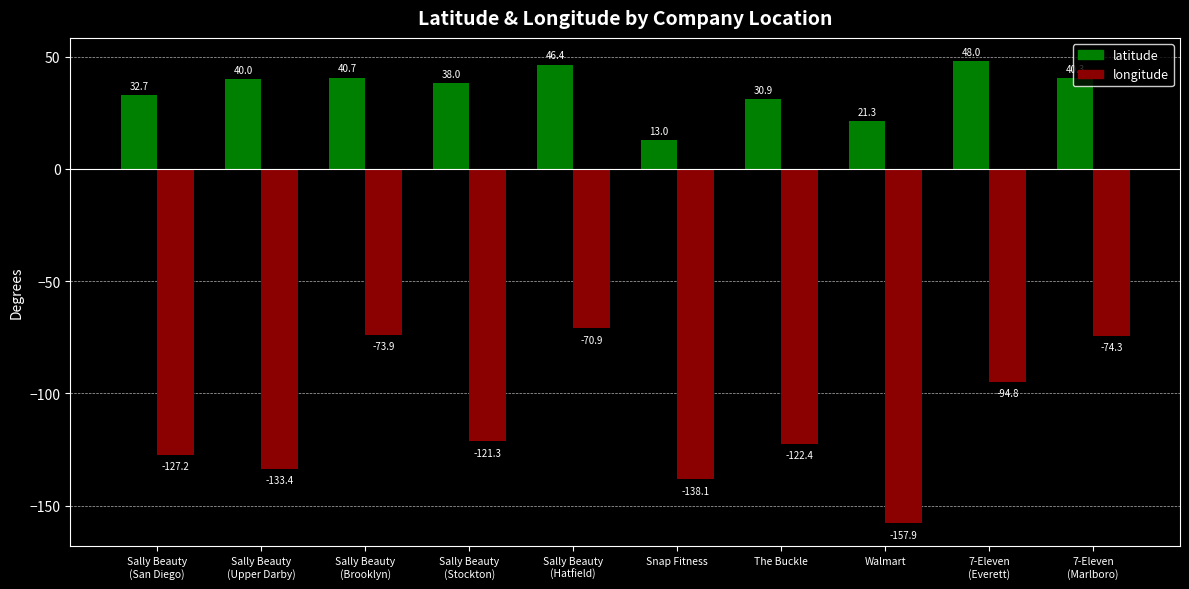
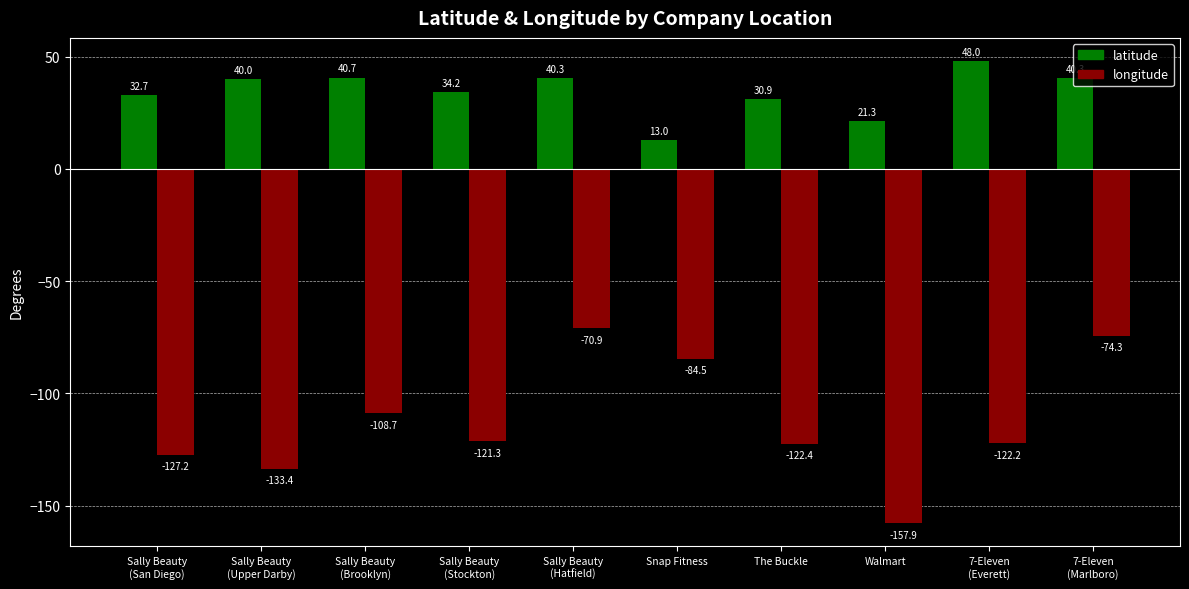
longitude, Sally Beauty (Brooklyn): -73.9 -> -108.7
latitude, Sally Beauty (Stockton): 38.0 -> 34.2
latitude, Sally Beauty (Hatfield): 46.4 -> 40.3
longitude, Snap Fitness: -138.1 -> -84.5
longitude, 7-Eleven (Everett): -94.8 -> -122.2
